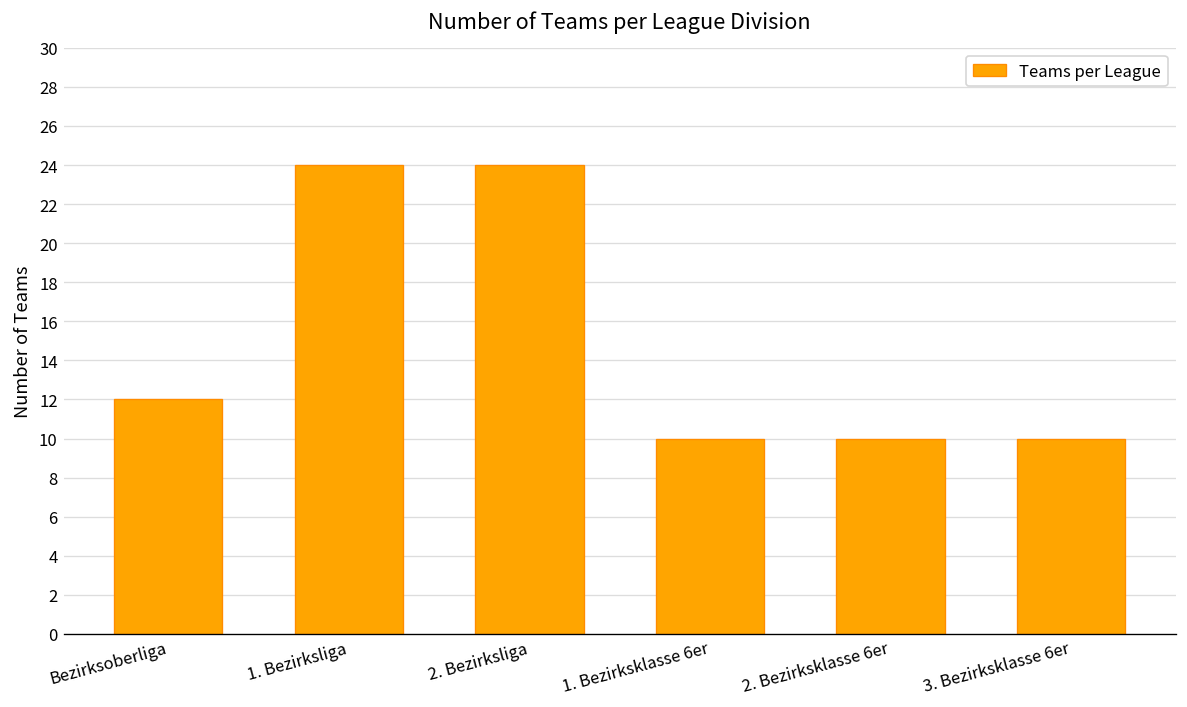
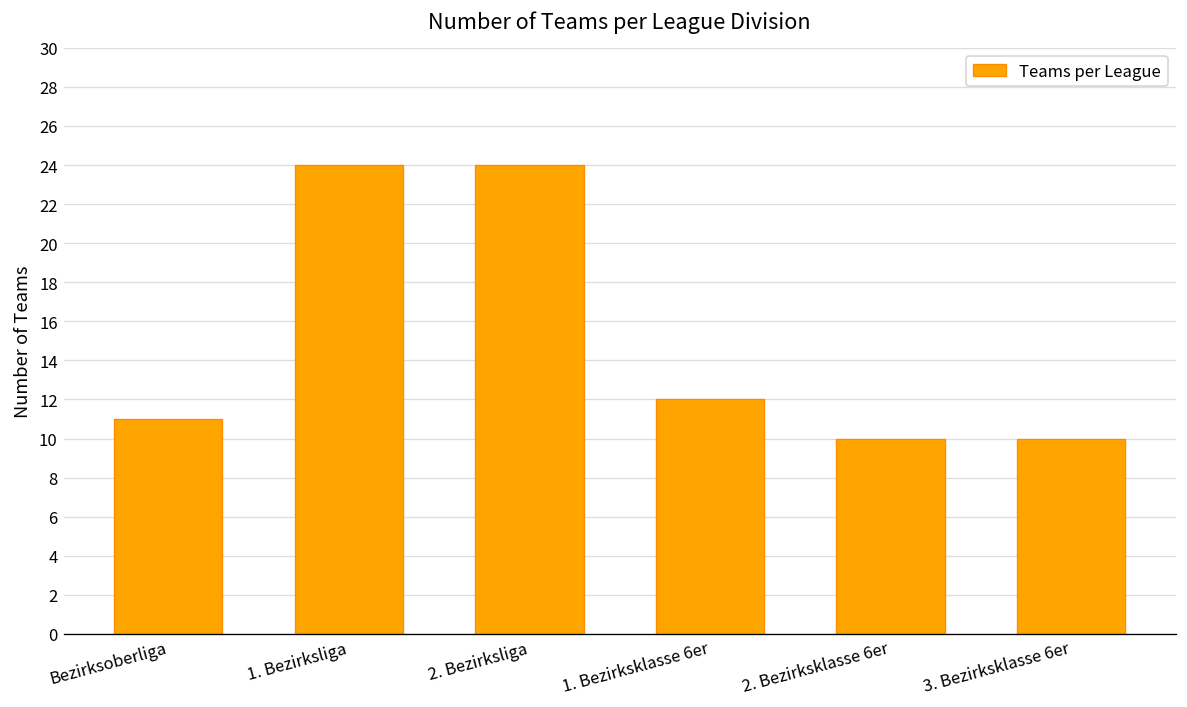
Bezirksoberliga: 12 -> 11
1. Bezirksklasse 6er: 10 -> 12
